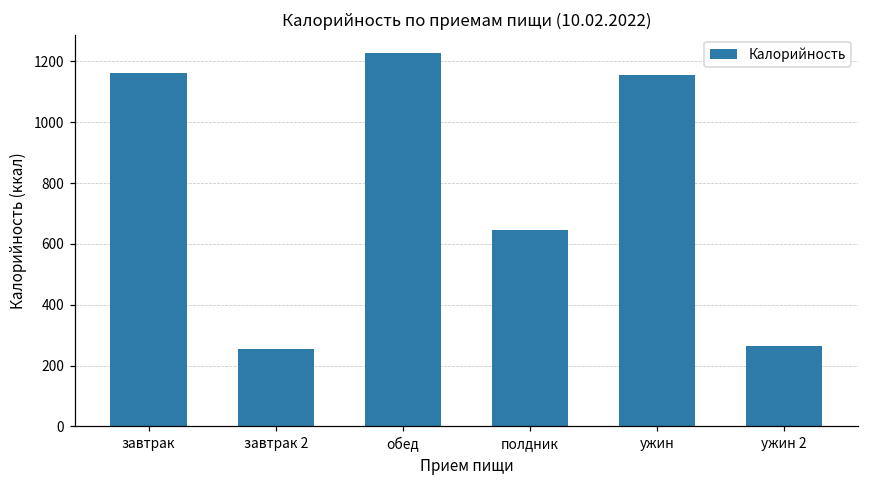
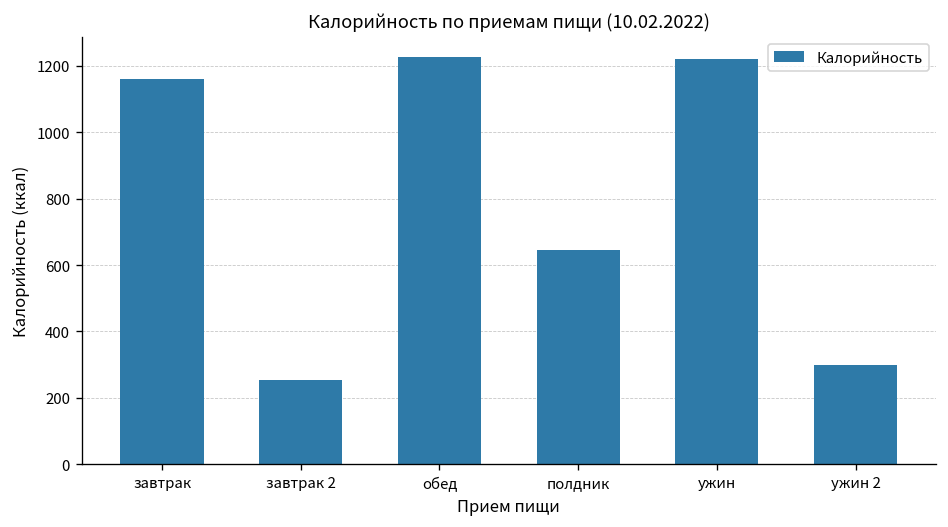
ужин: 1150 -> 1220
ужин 2: 260 -> 300
